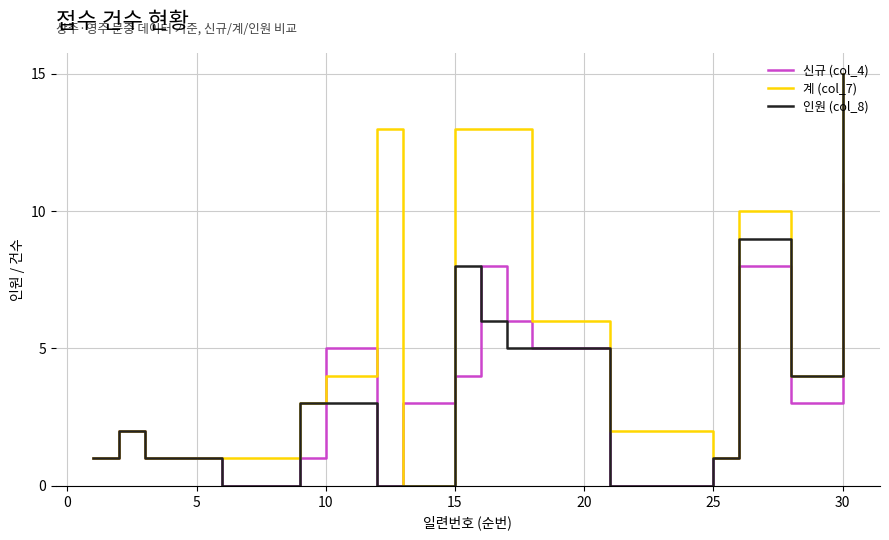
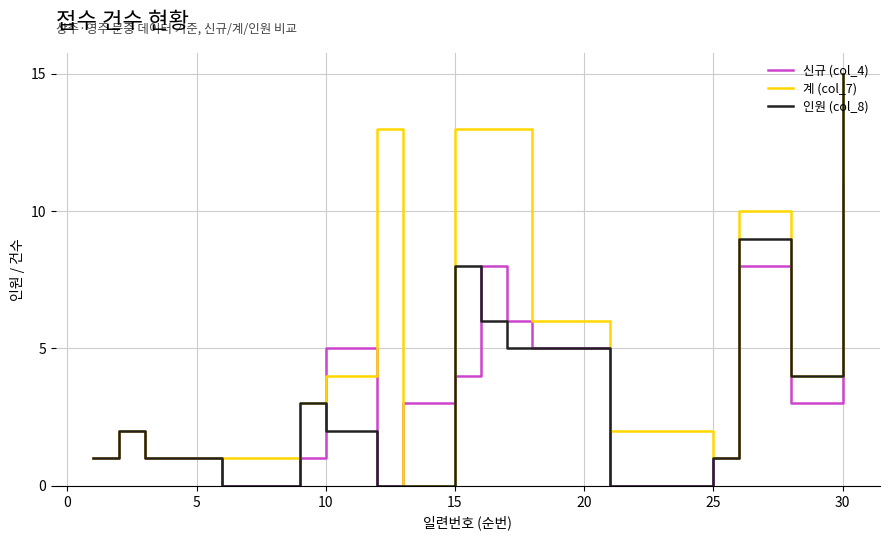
인원 (col_8), 10: 3 -> 2
